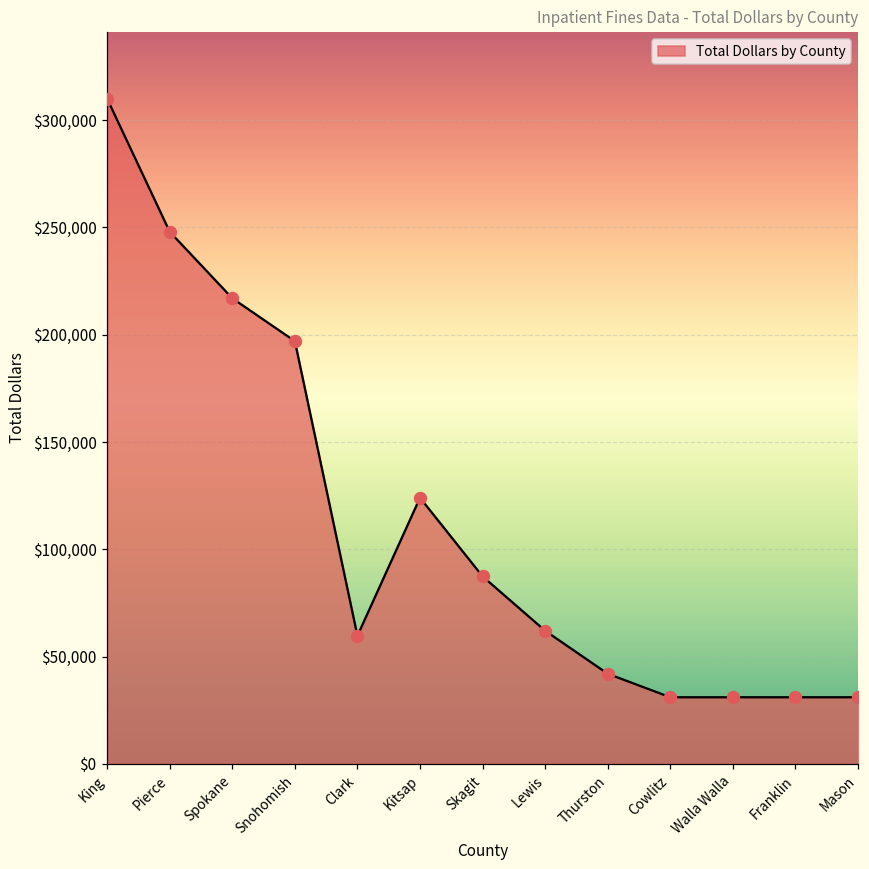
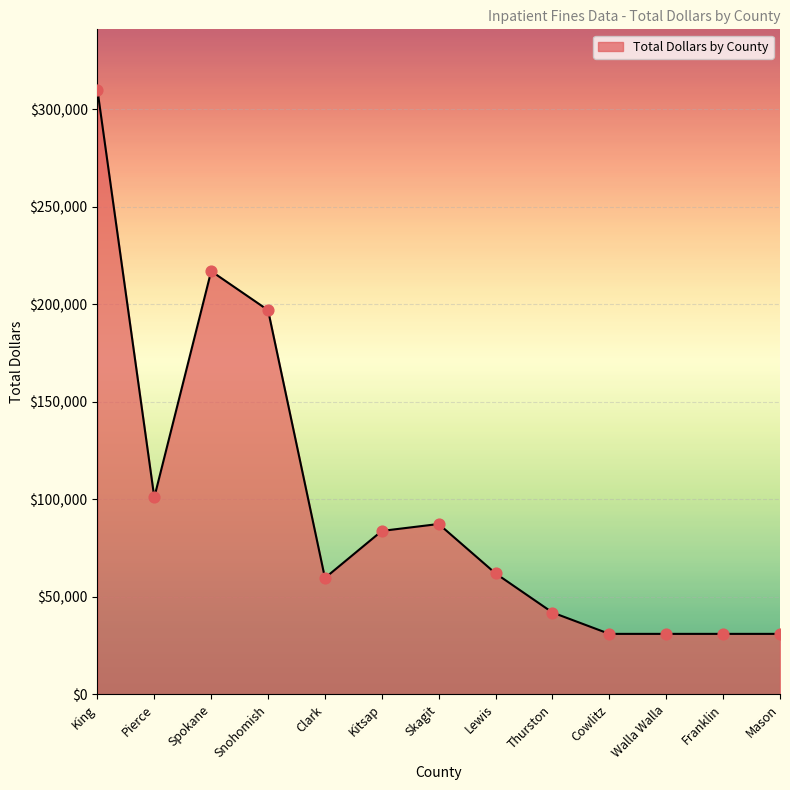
Pierce: $248,000 -> $101,000
Kitsap: $124,000 -> $84,000
